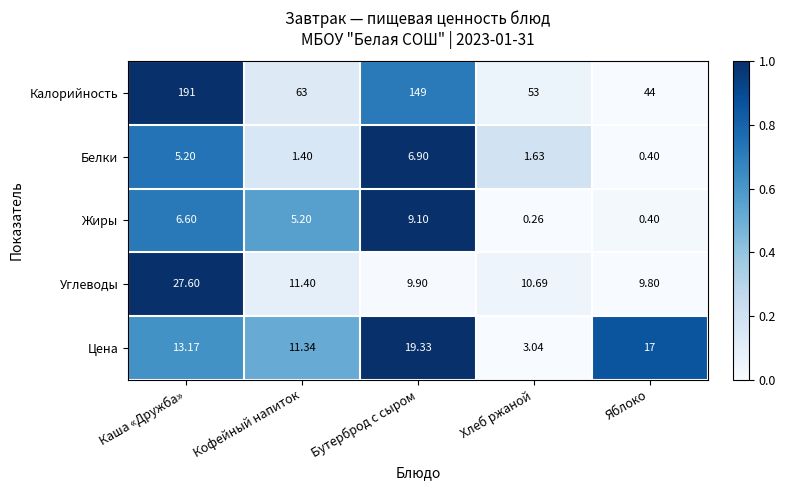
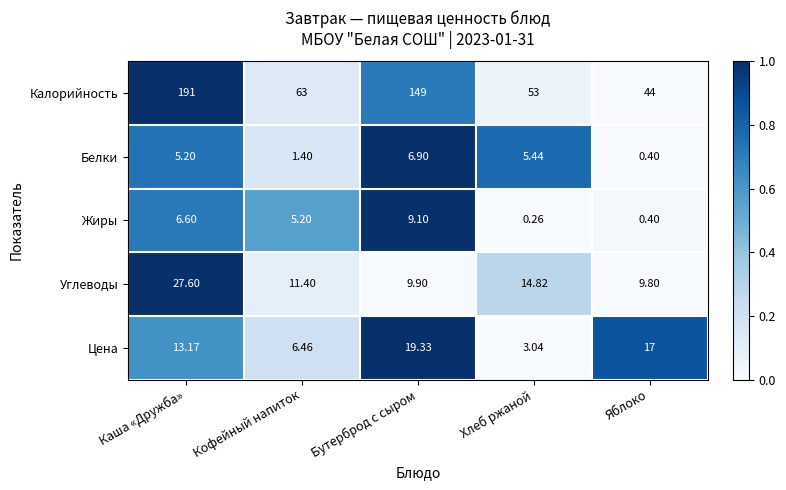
Белки, Хлеб ржаной: 1.63 -> 5.44
Углеводы, Хлеб ржаной: 10.69 -> 14.82
Цена, Кофейный напиток: 11.34 -> 6.46
